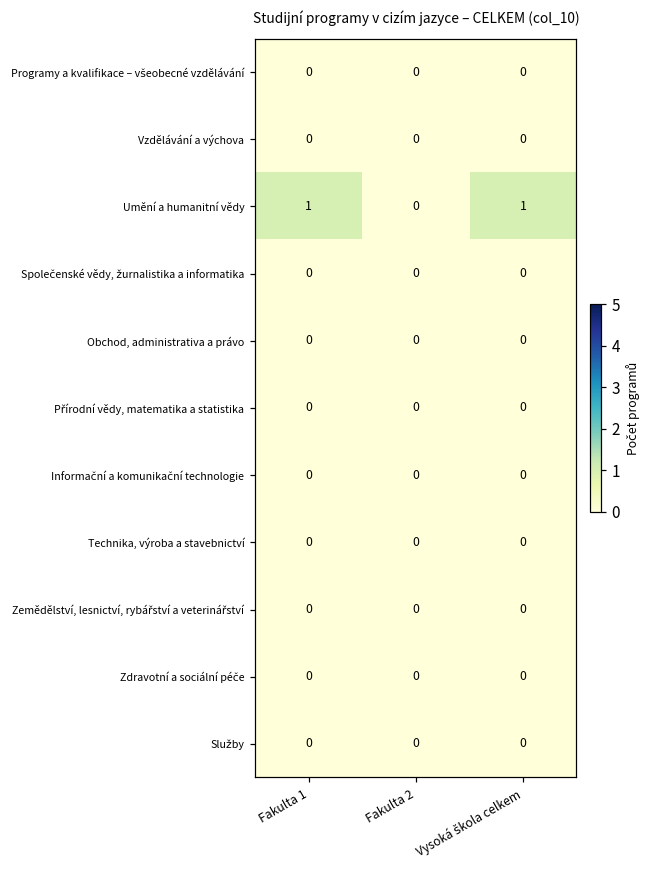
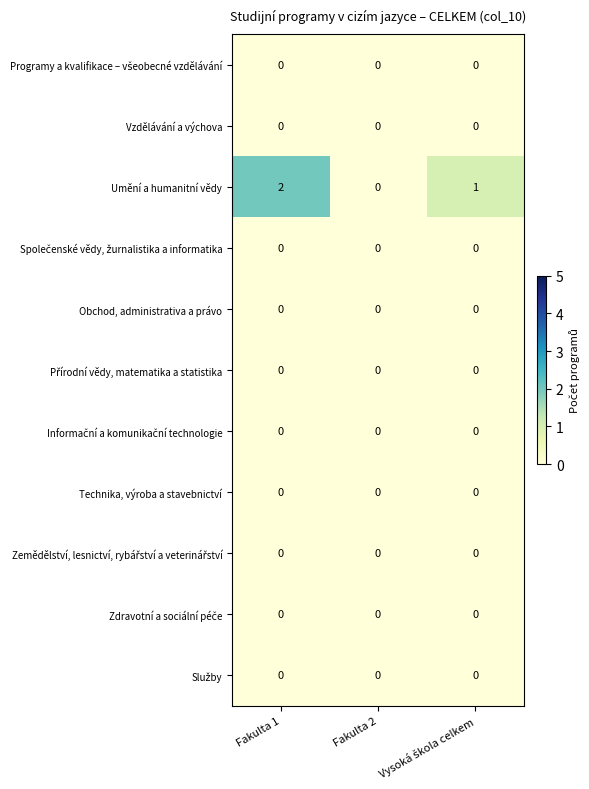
Umění a humanitní vědy, Fakulta 1: 1 -> 2
